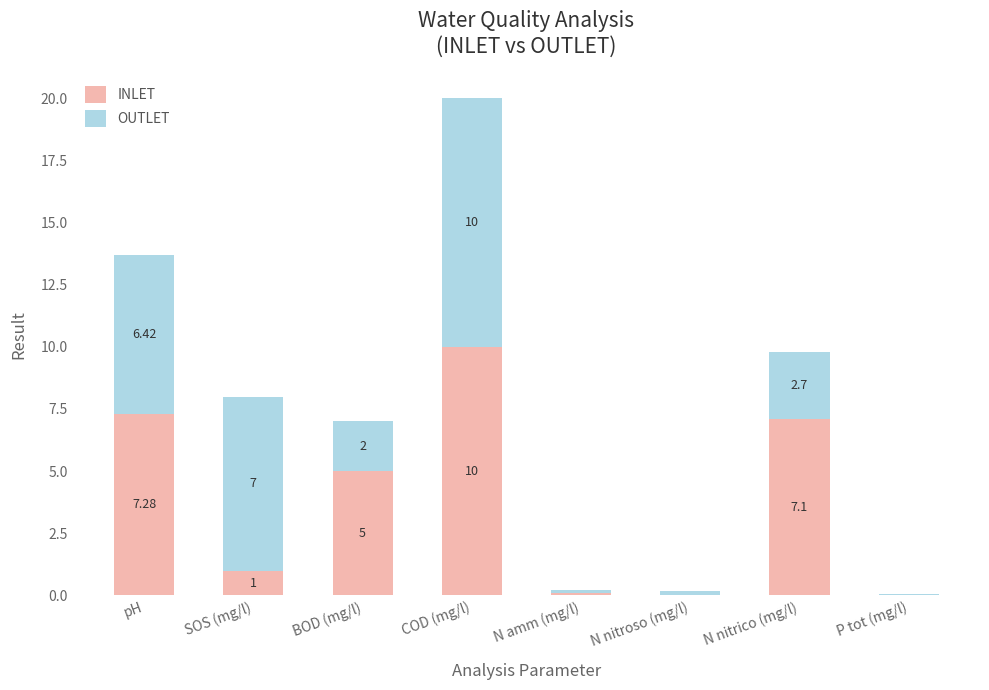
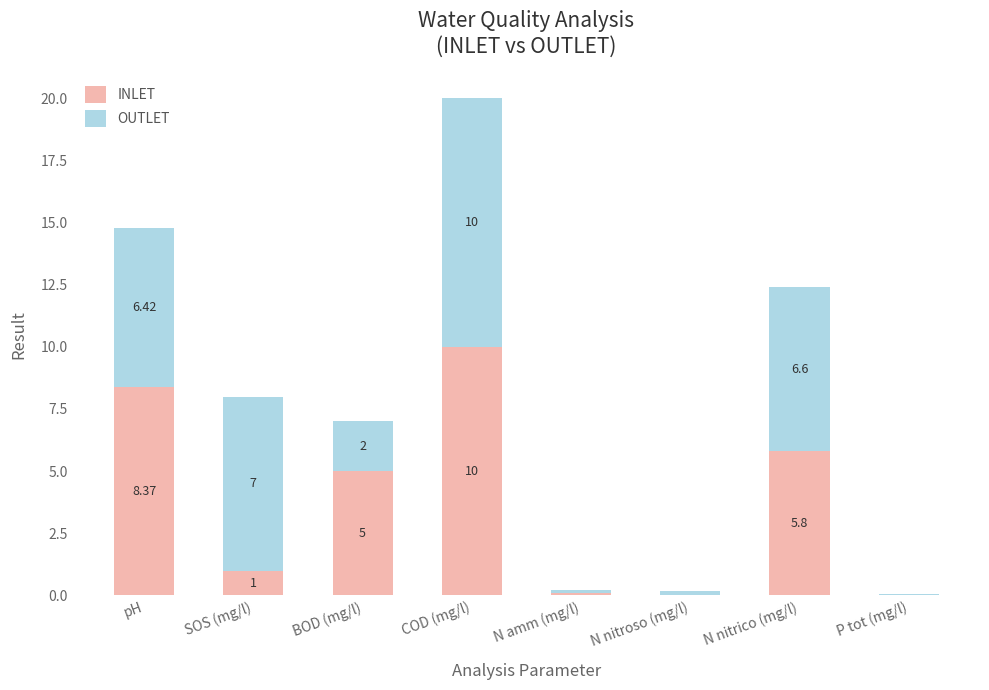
INLET, pH: 7.28 -> 8.37
INLET, N nitrico (mg/l): 7.1 -> 5.8
OUTLET, N nitrico (mg/l): 2.7 -> 6.6
